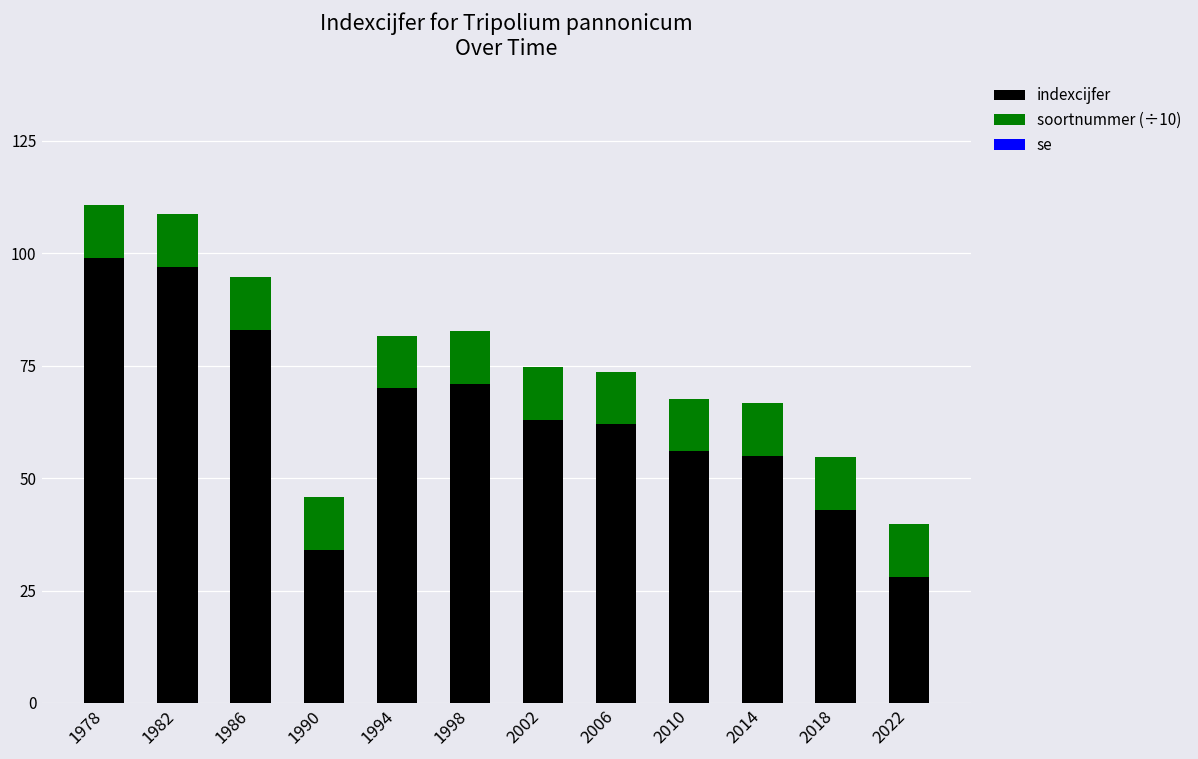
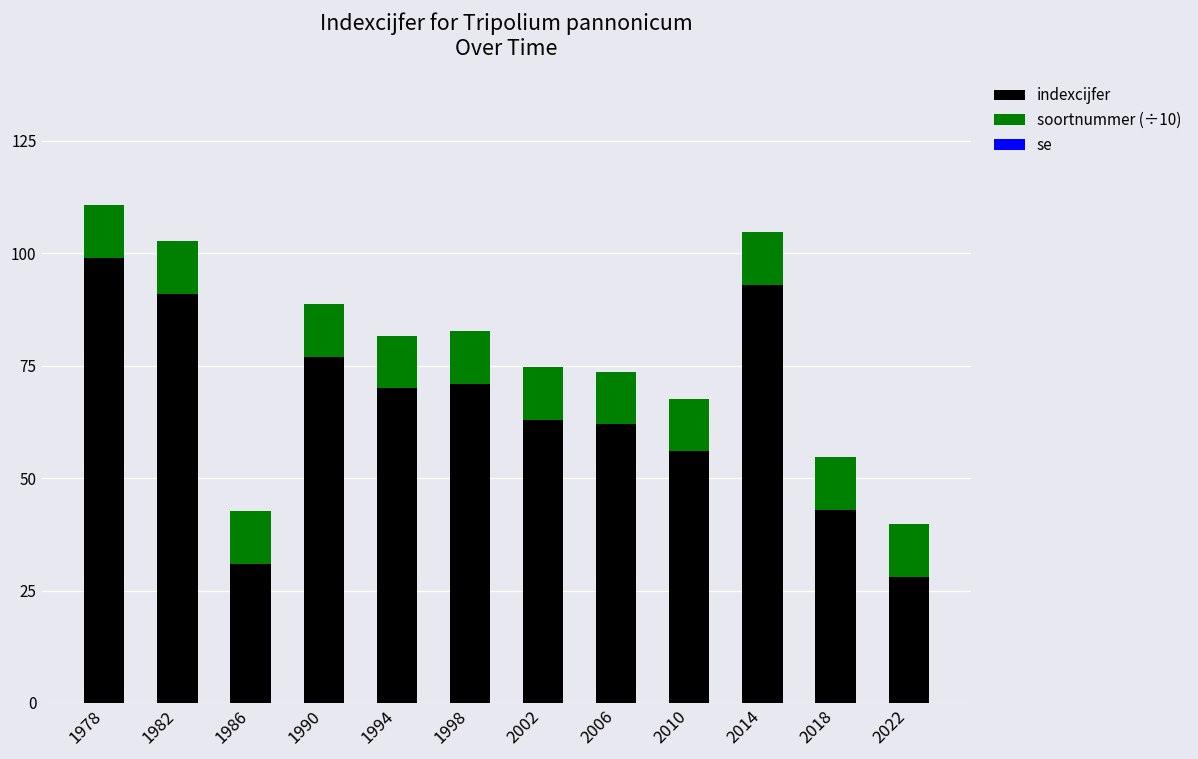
indexcijfer, 1982: 97 -> 91
indexcijfer, 1986: 83 -> 31
indexcijfer, 1990: 34 -> 77
indexcijfer, 2014: 55 -> 93
